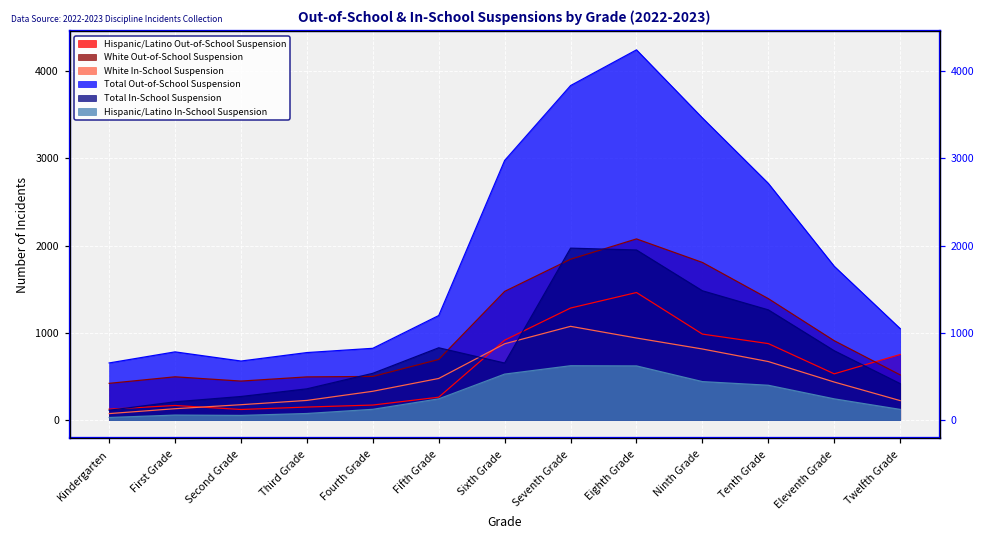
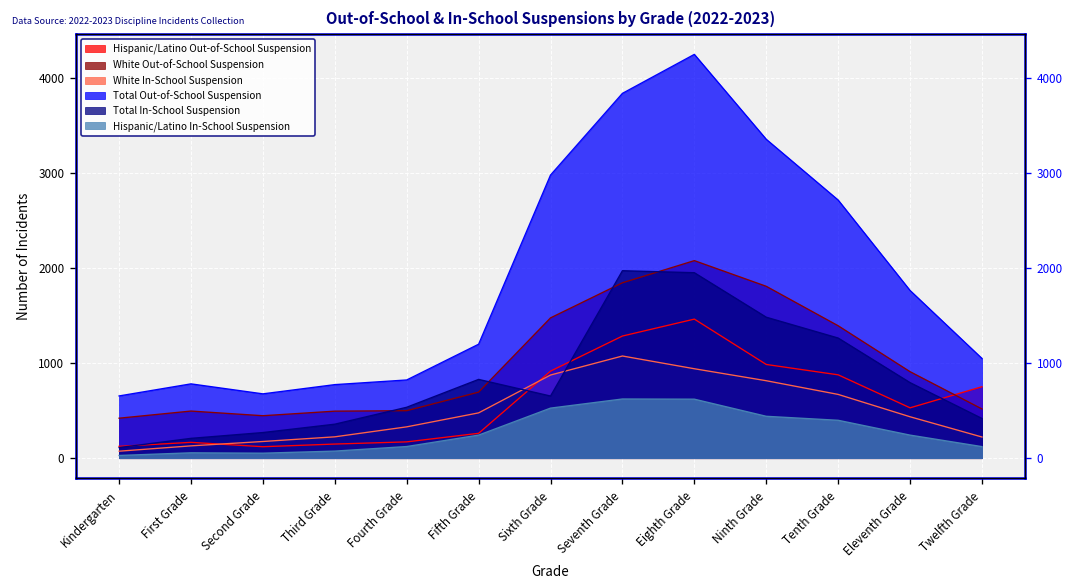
Total Out-of-School Suspension, Ninth Grade: 3500 -> 3400
